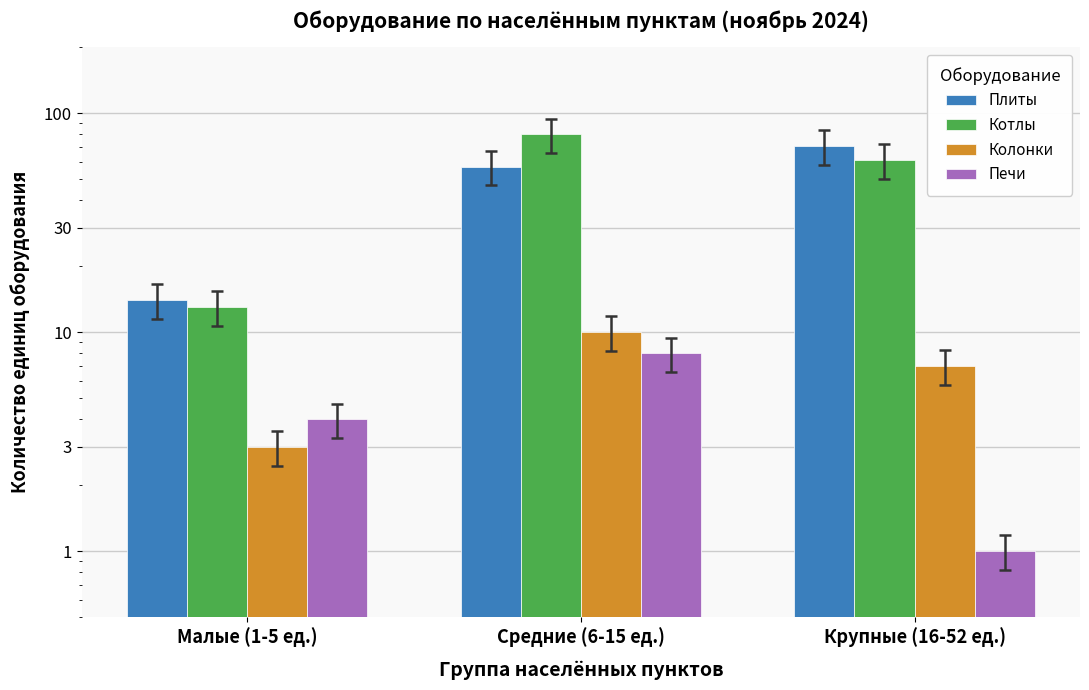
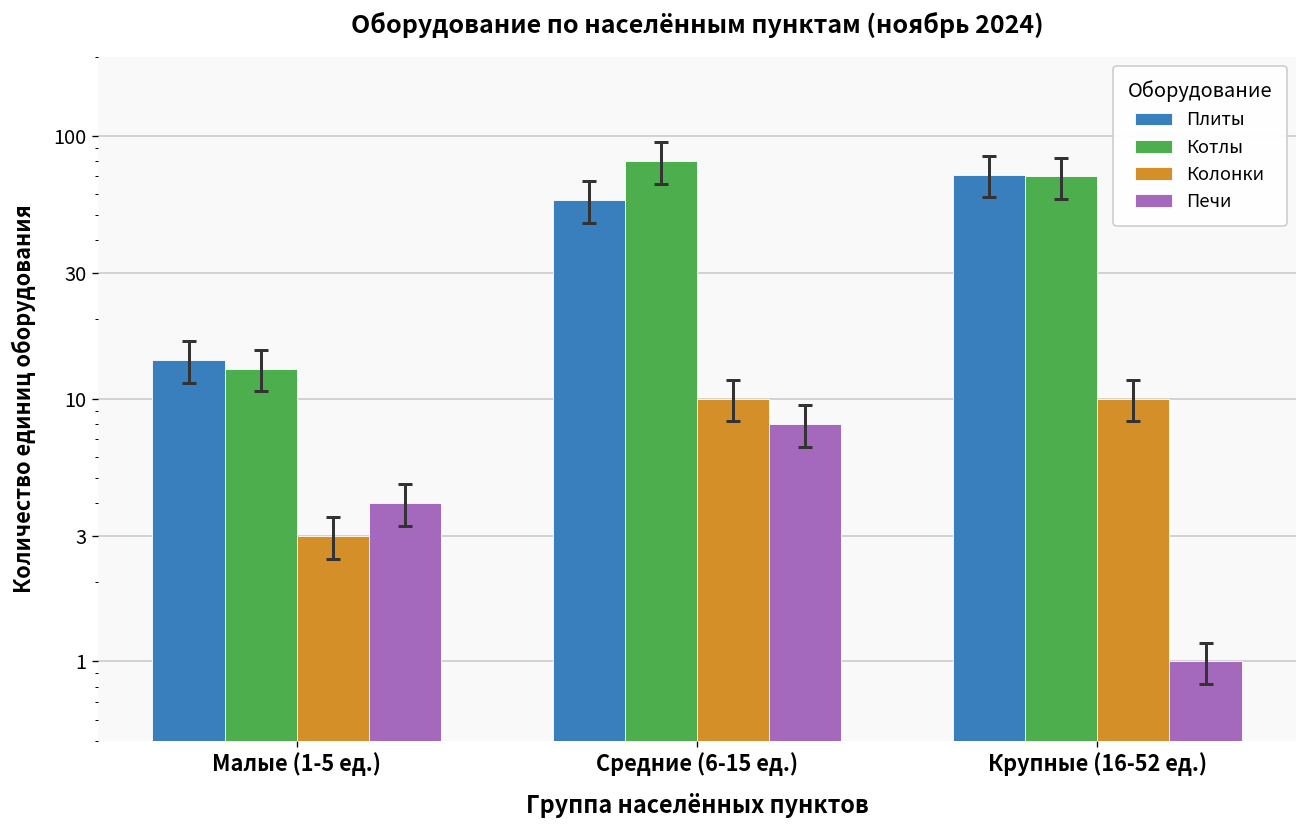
Котлы, Крупные (16-52 ед.): 61 -> 70
Колонки, Крупные (16-52 ед.): 7 -> 10
